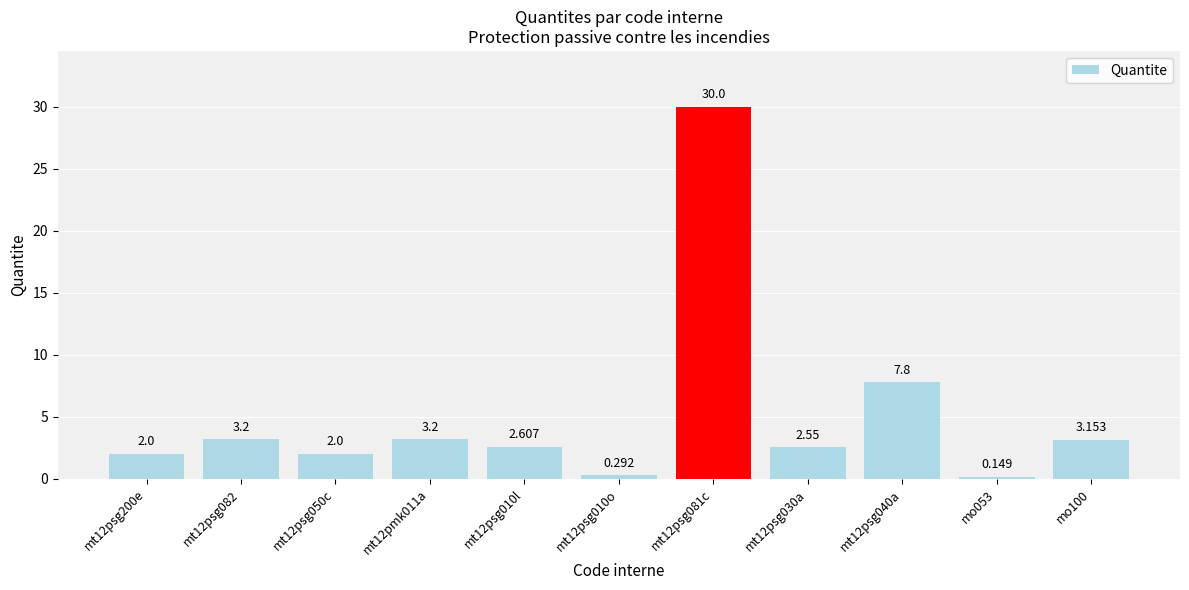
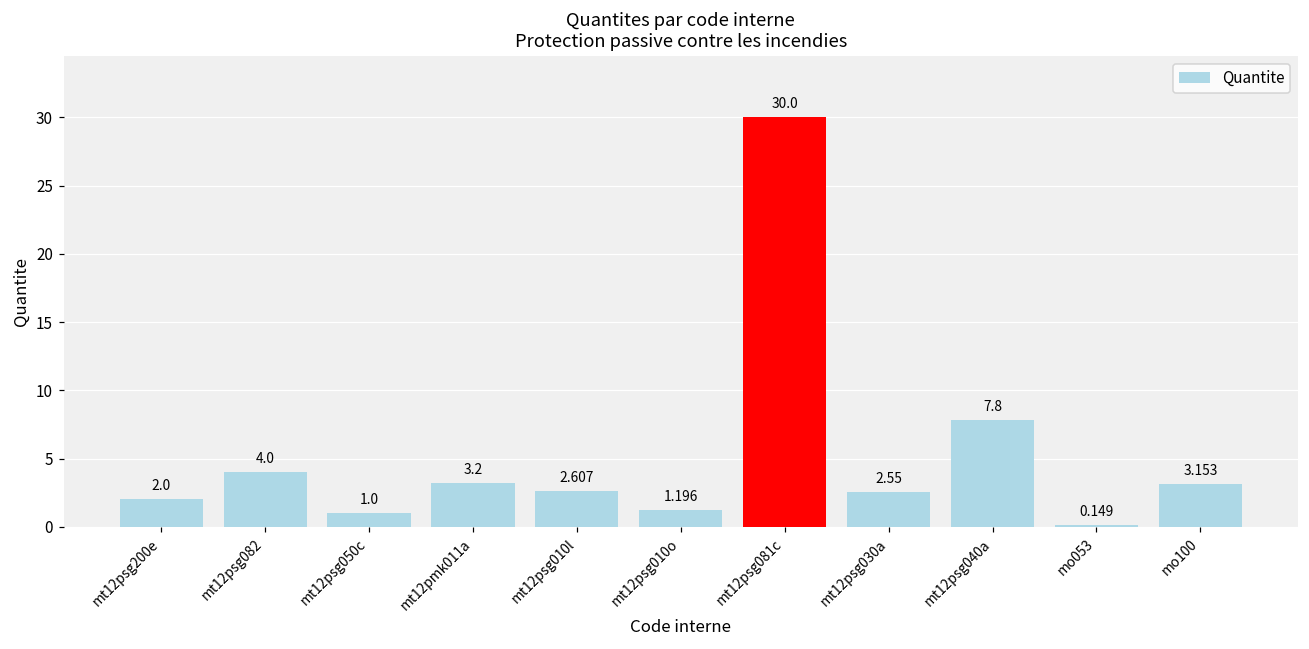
mt12psg082: 3.2 -> 4.0
mt12psg050c: 2.0 -> 1.0
mt12psg010o: 0.292 -> 1.196
